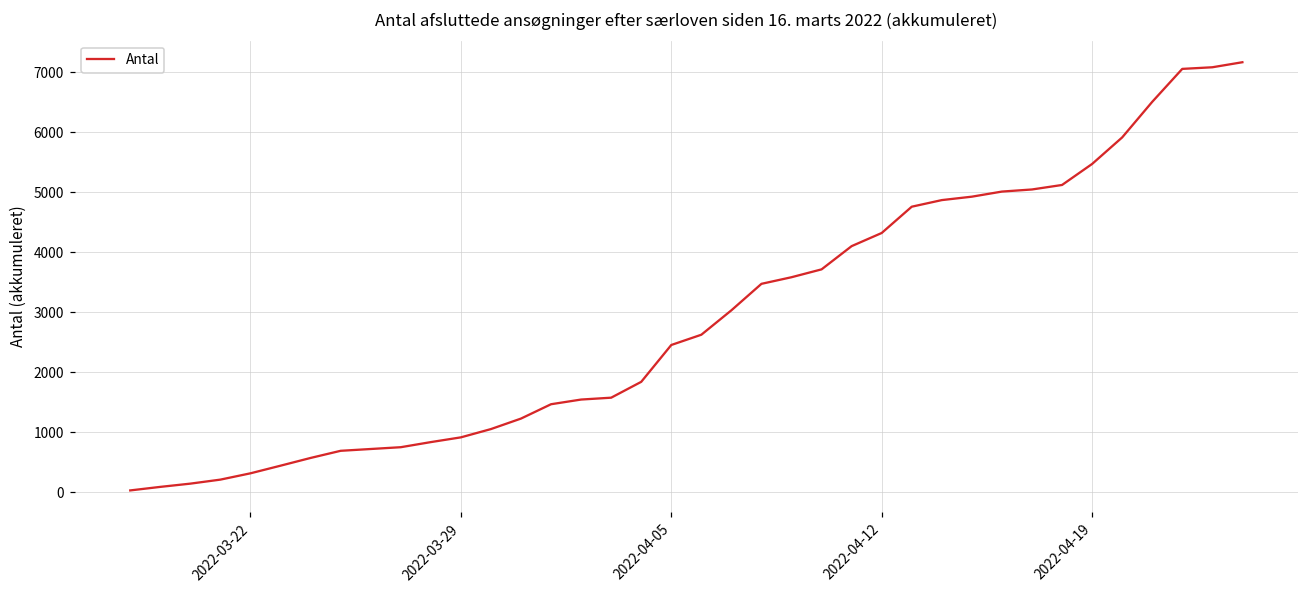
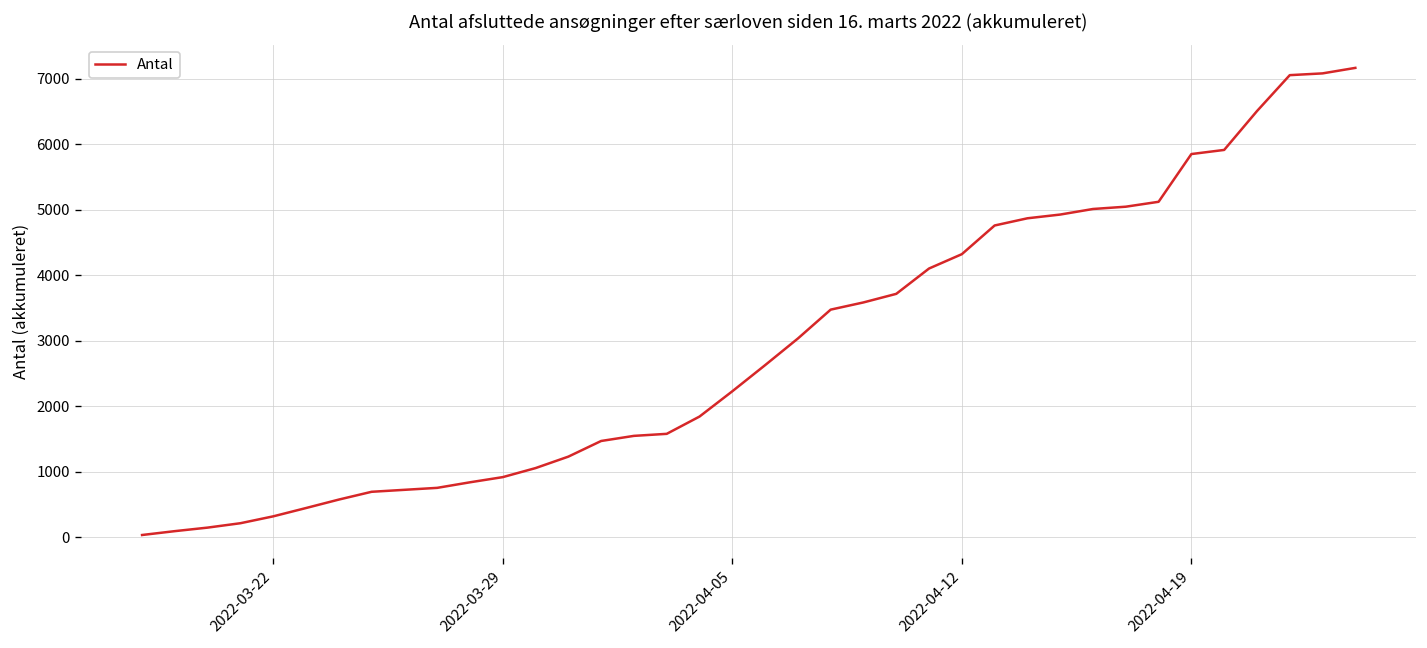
2022-04-05: 2500 -> 2200
2022-04-19: 5500 -> 5900
